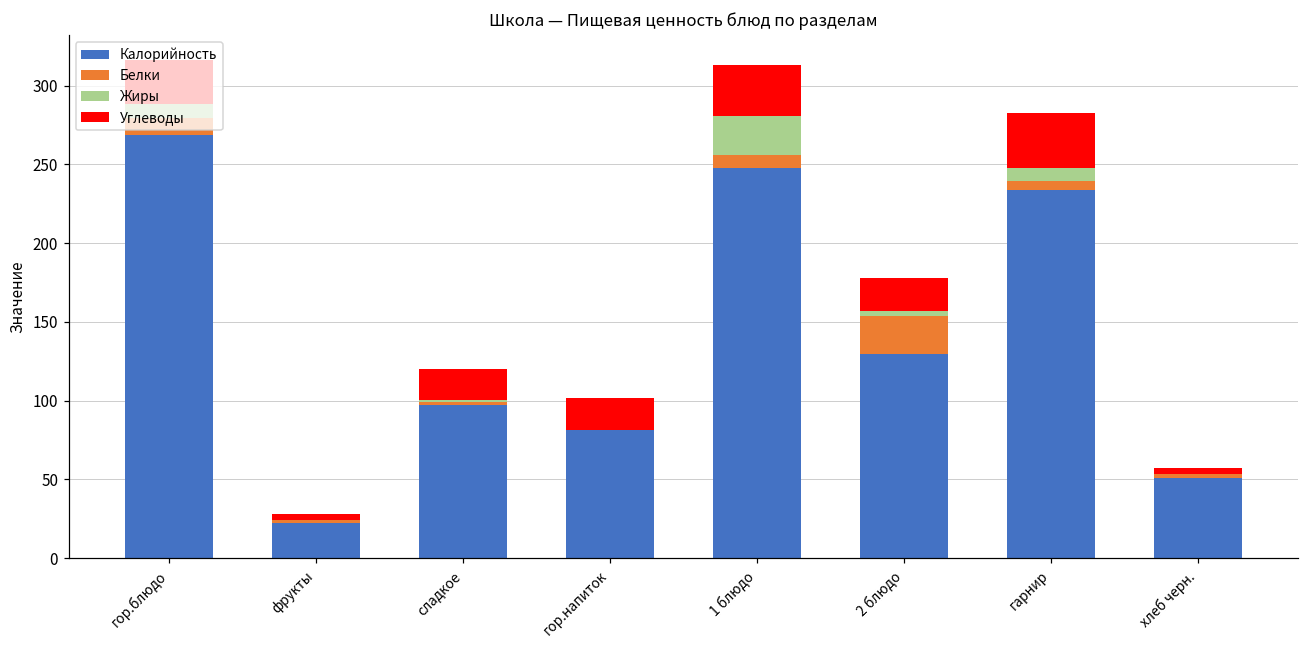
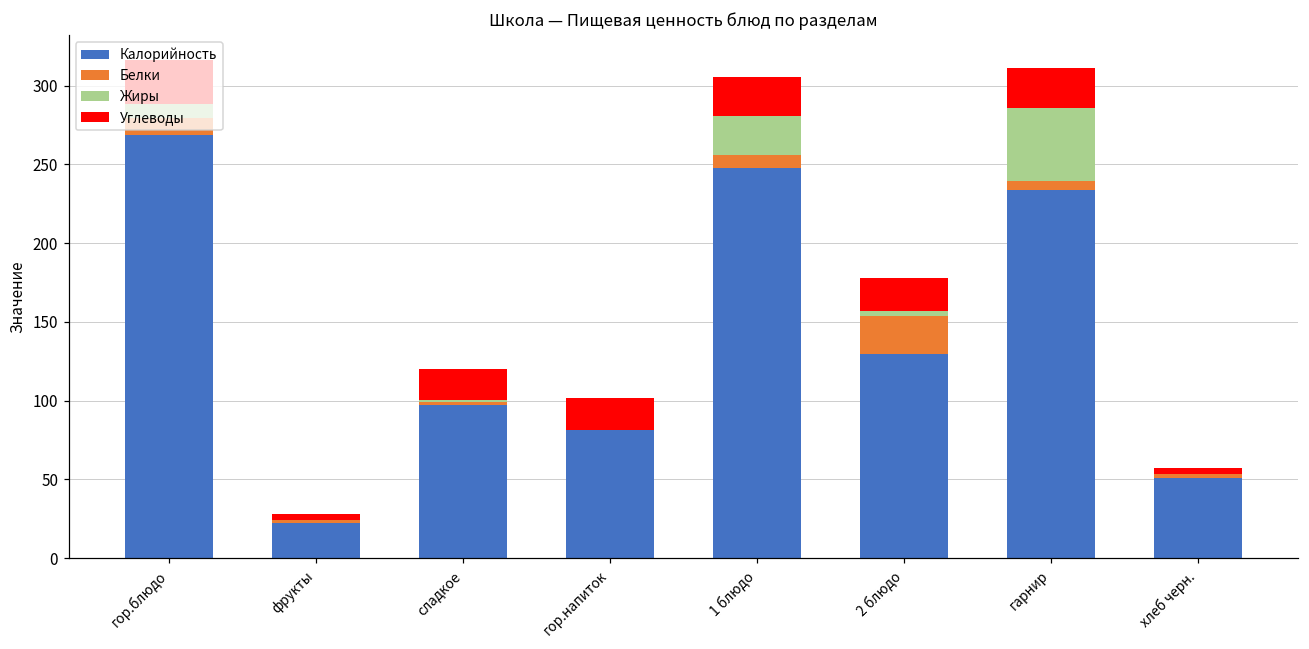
Углеводы, 1 блюдо: 32 -> 24
Жиры, гарнир: 8 -> 46
Углеводы, гарнир: 35 -> 25
